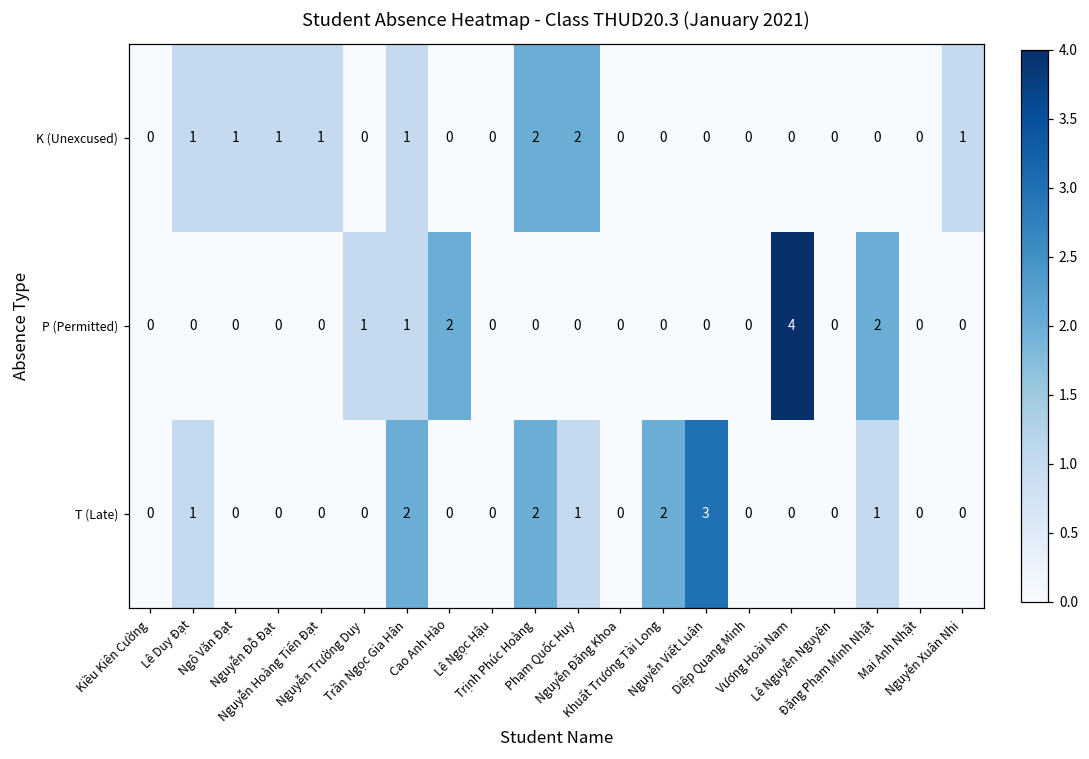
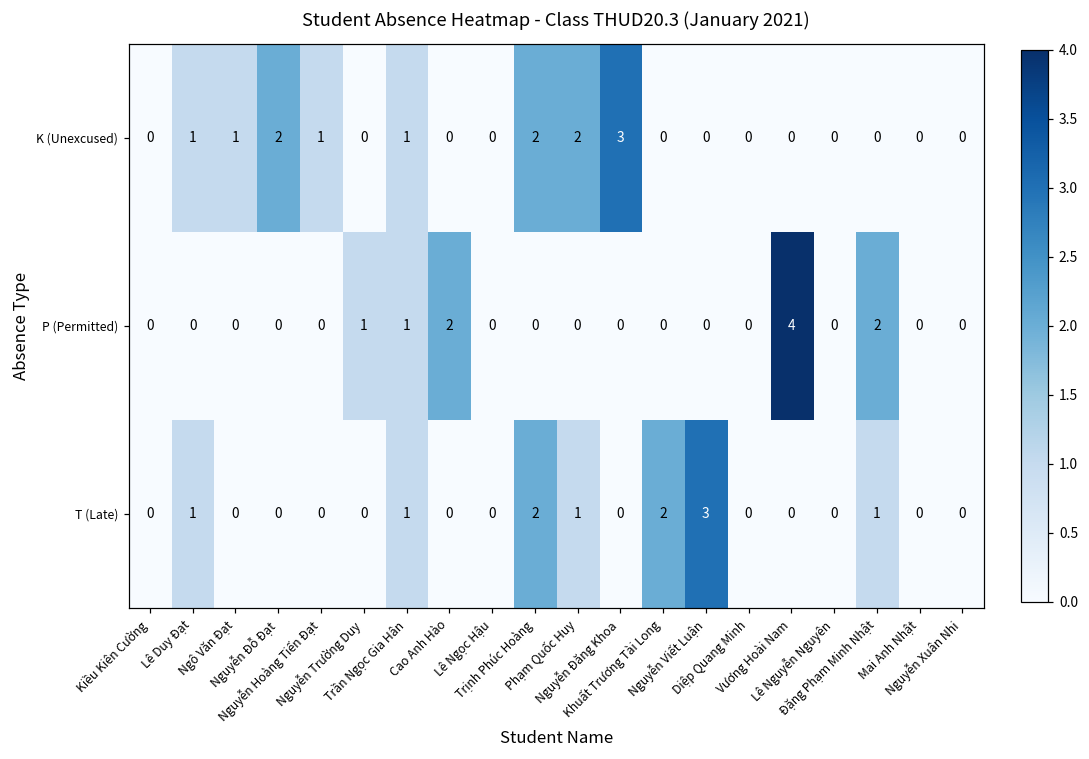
K (Unexcused), Nguyễn Đỗ Đạt: 1 -> 2
K (Unexcused), Nguyễn Đăng Khoa: 0 -> 3
K (Unexcused), Nguyễn Xuân Nhi: 1 -> 0
T (Late), Trần Ngọc Gia Hân: 2 -> 1
